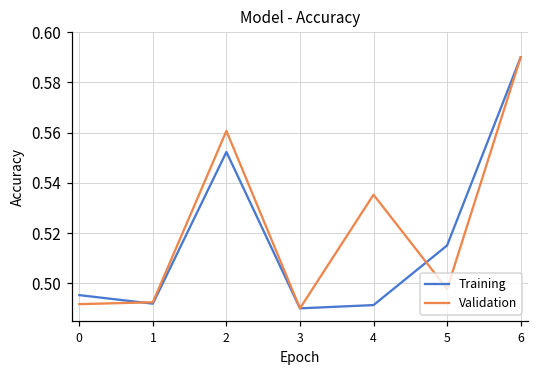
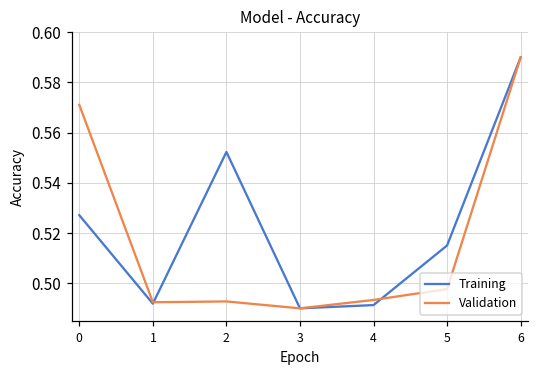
Training, 0: 0.495 -> 0.527
Validation, 0: 0.492 -> 0.571
Validation, 2: 0.561 -> 0.493
Validation, 4: 0.535 -> 0.493
